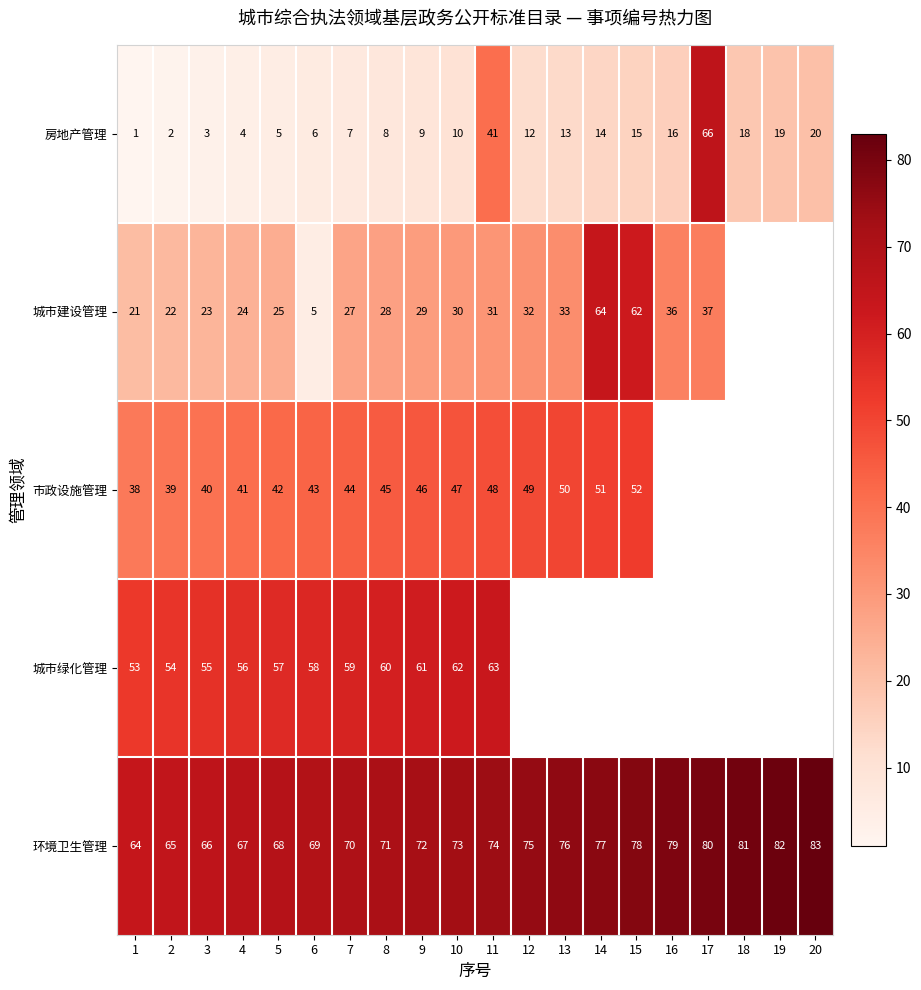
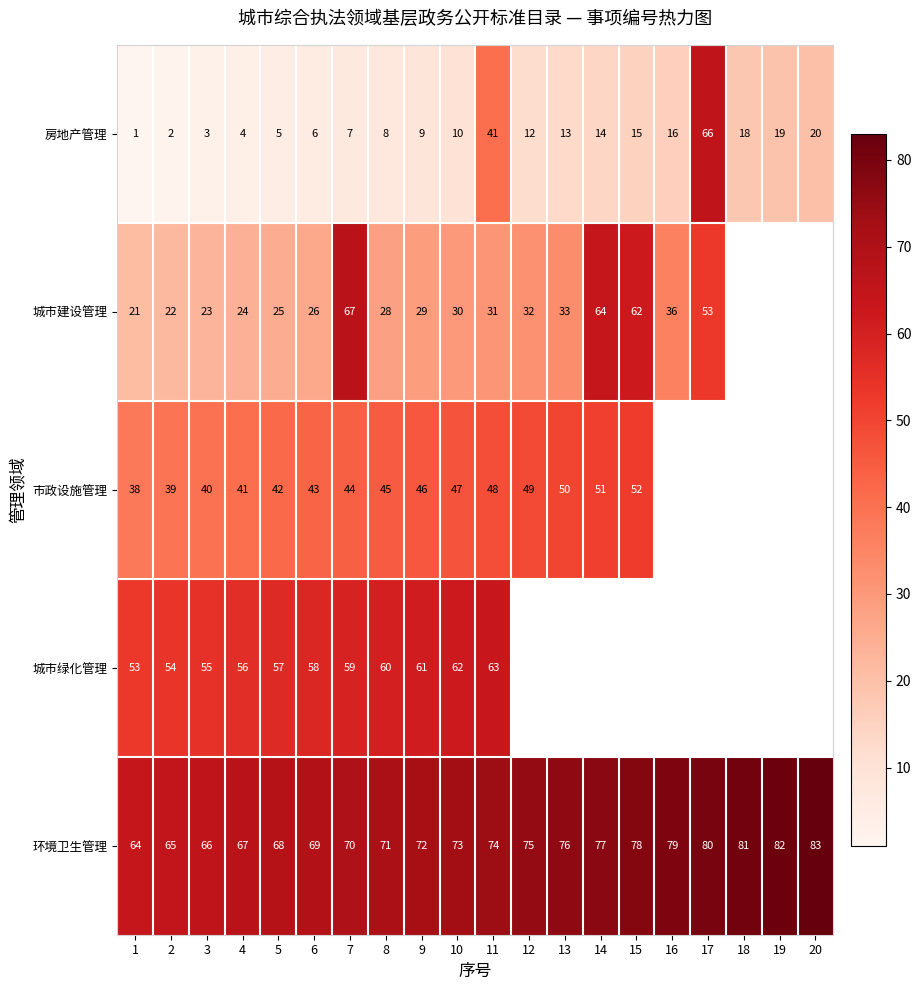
城市建设管理, 6: 5 -> 26
城市建设管理, 7: 27 -> 67
城市建设管理, 17: 37 -> 53
